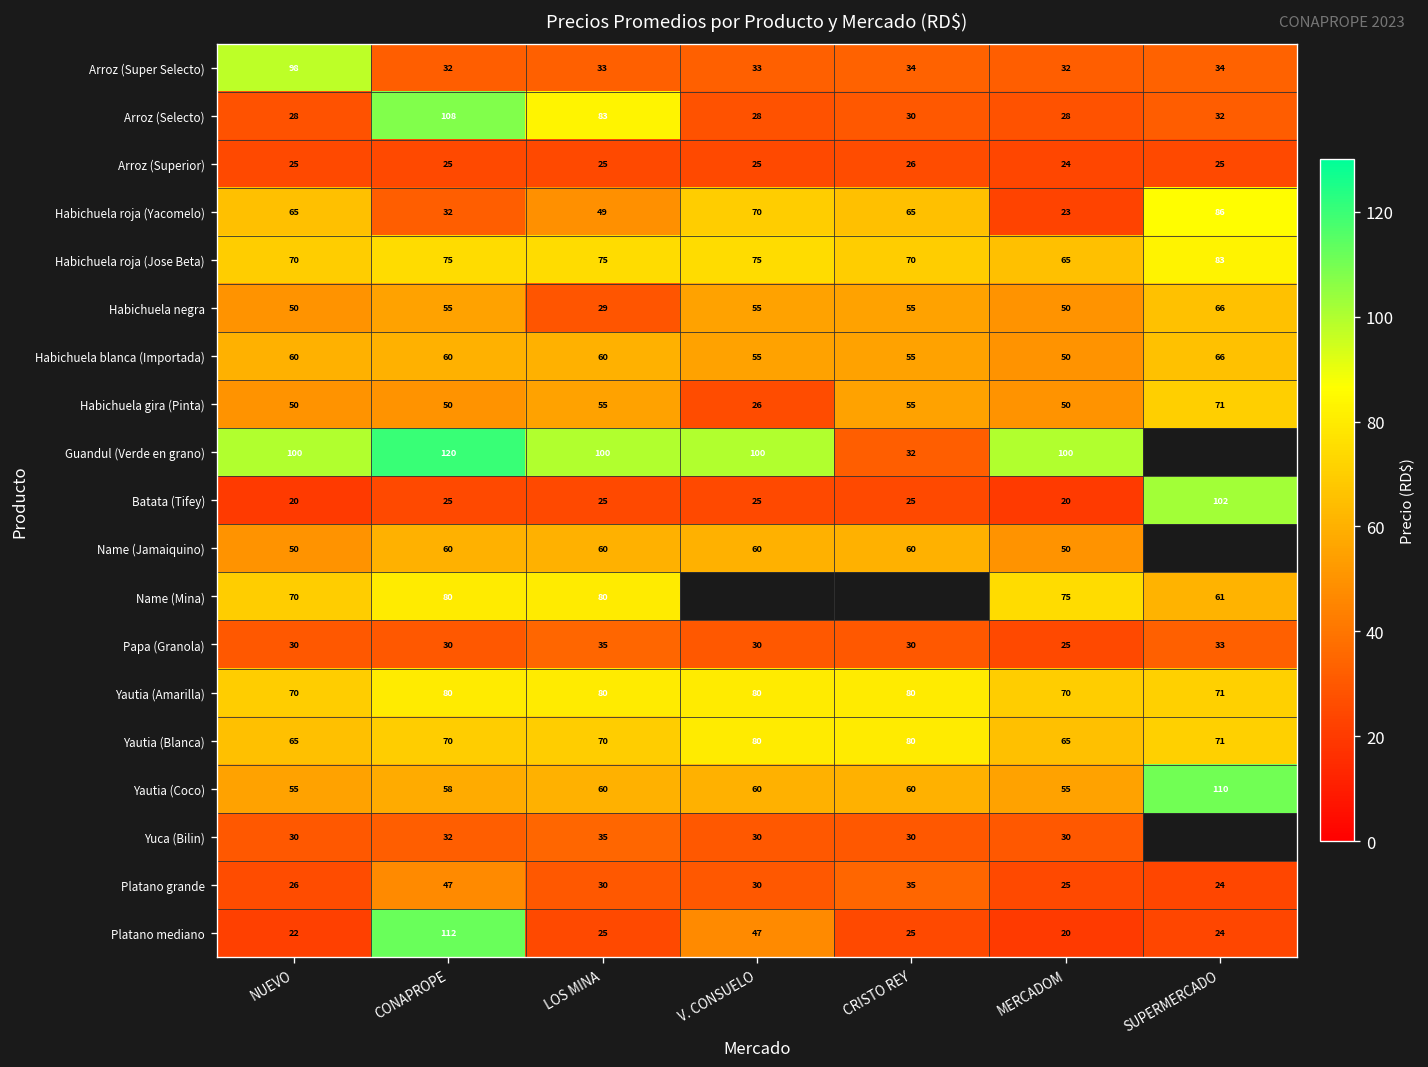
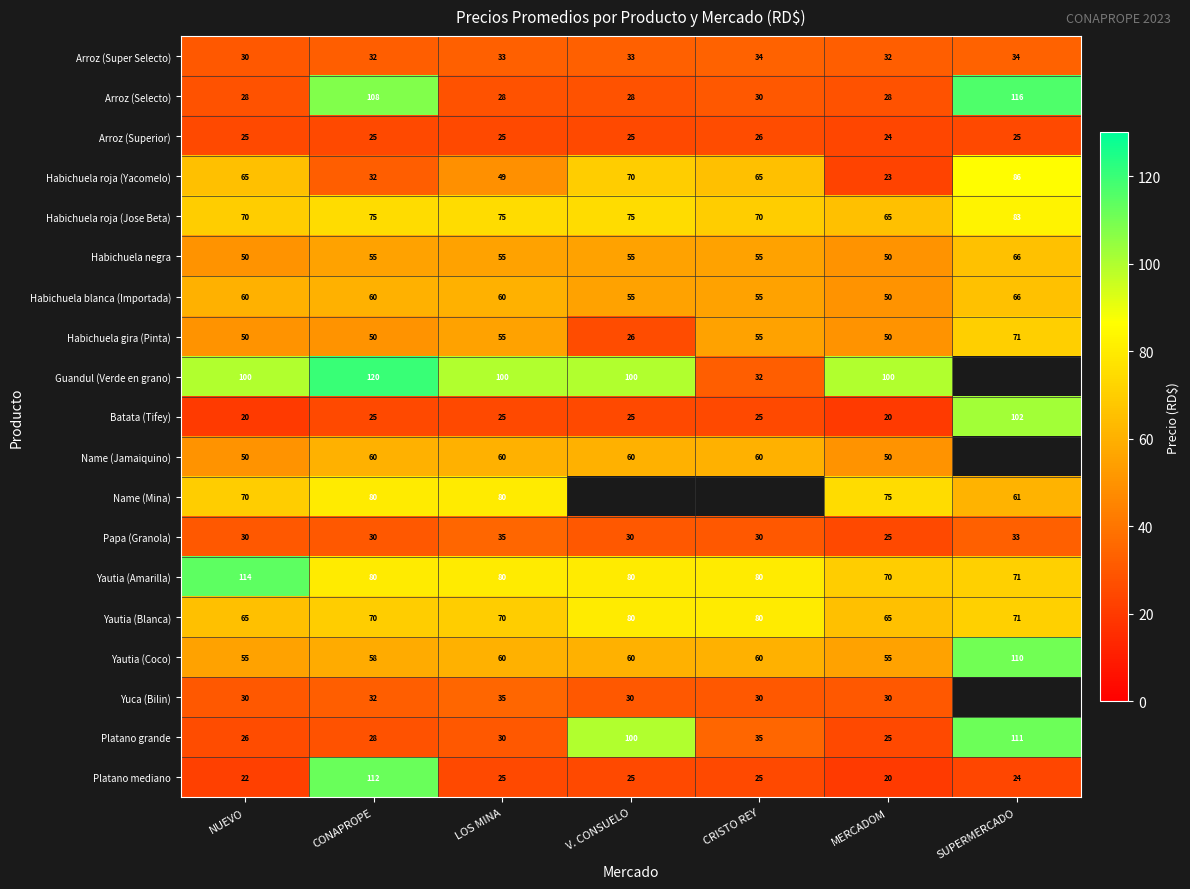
Arroz (Super Selecto), NUEVO: 98 -> 30
Arroz (Selecto), LOS MINA: 83 -> 28
Arroz (Selecto), SUPERMERCADO: 32 -> 116
Habichuela negra, LOS MINA: 29 -> 55
Yautia (Amarilla), NUEVO: 70 -> 114
Platano grande, CONAPROPE: 47 -> 28
Platano grande, V. CONSUELO: 30 -> 100
Platano grande, SUPERMERCADO: 24 -> 111
Platano mediano, V. CONSUELO: 47 -> 25
